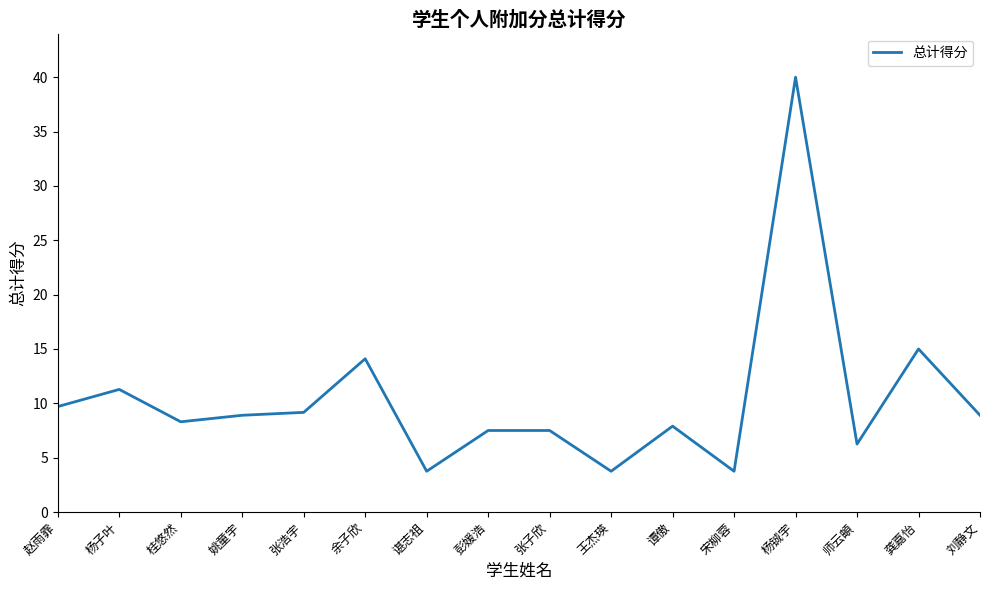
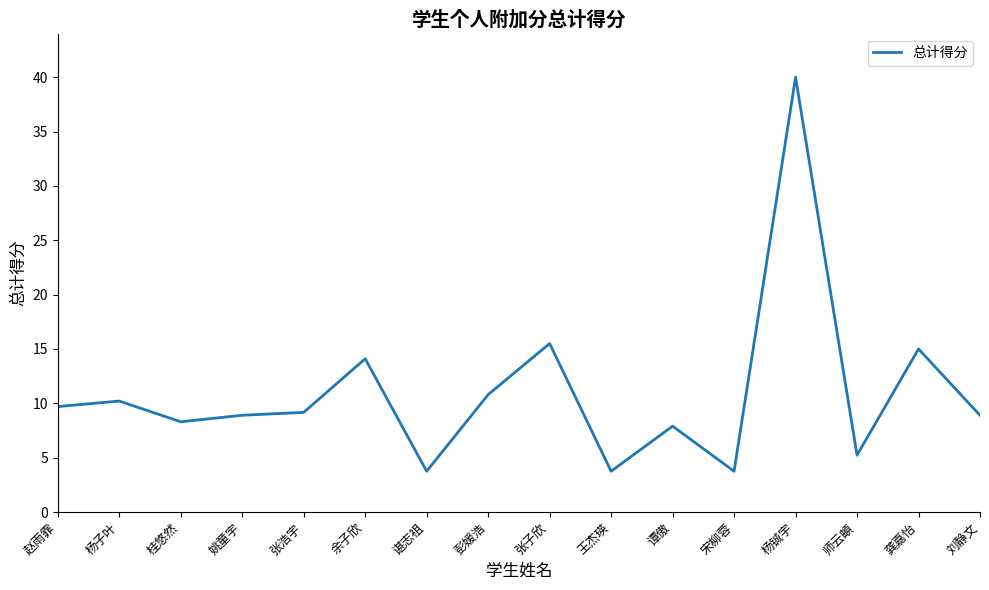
杨子叶: 11.3 -> 10.2
彭媛浩: 7.5 -> 10.8
张子欣: 7.5 -> 15.5
师云頔: 6.3 -> 5.2
